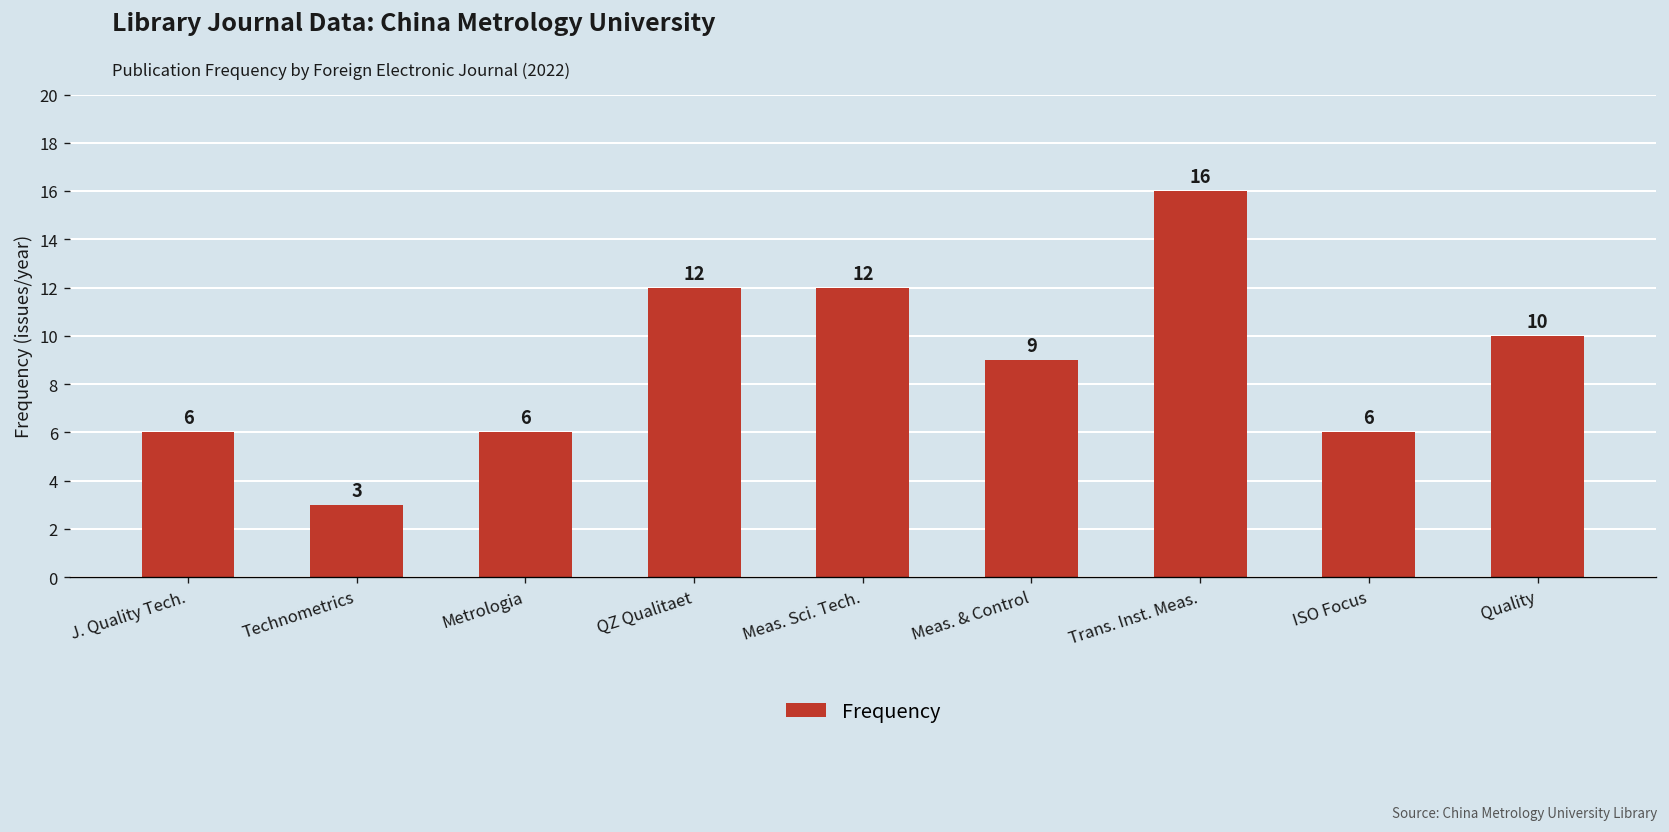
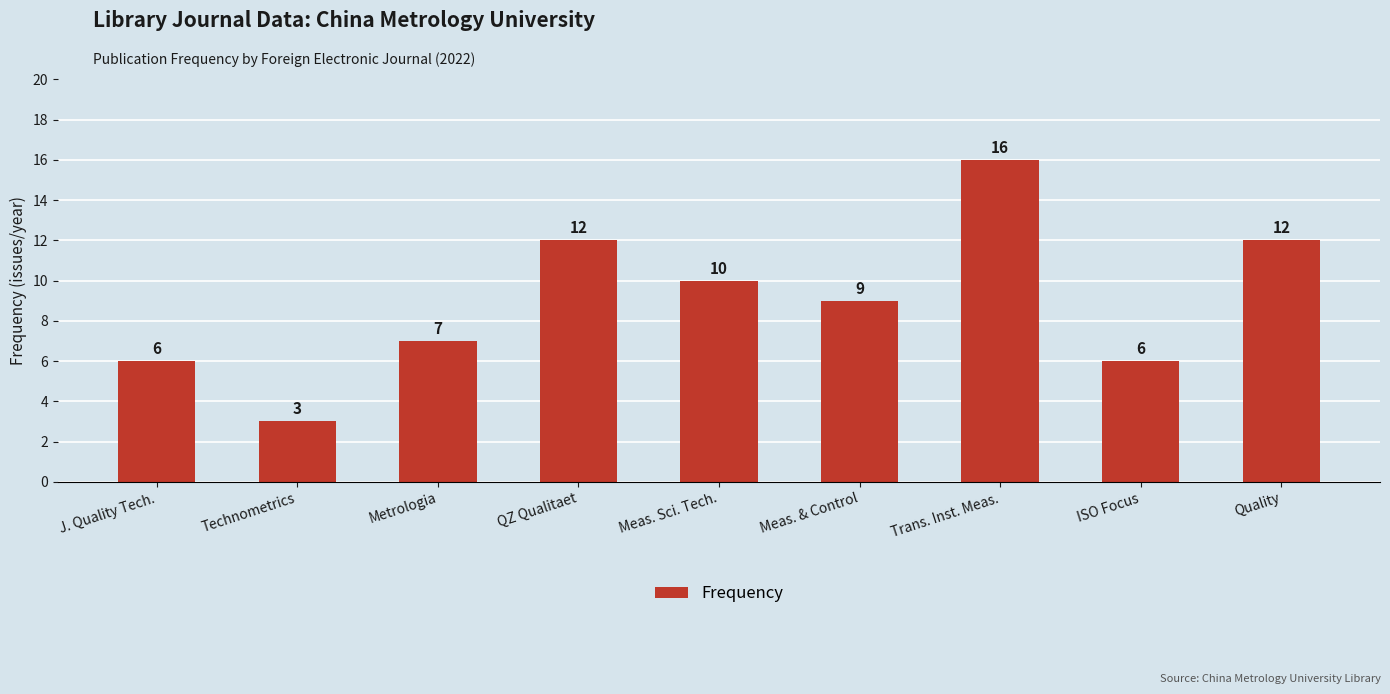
Metrologia: 6 -> 7
Meas. Sci. Tech.: 12 -> 10
Quality: 10 -> 12
